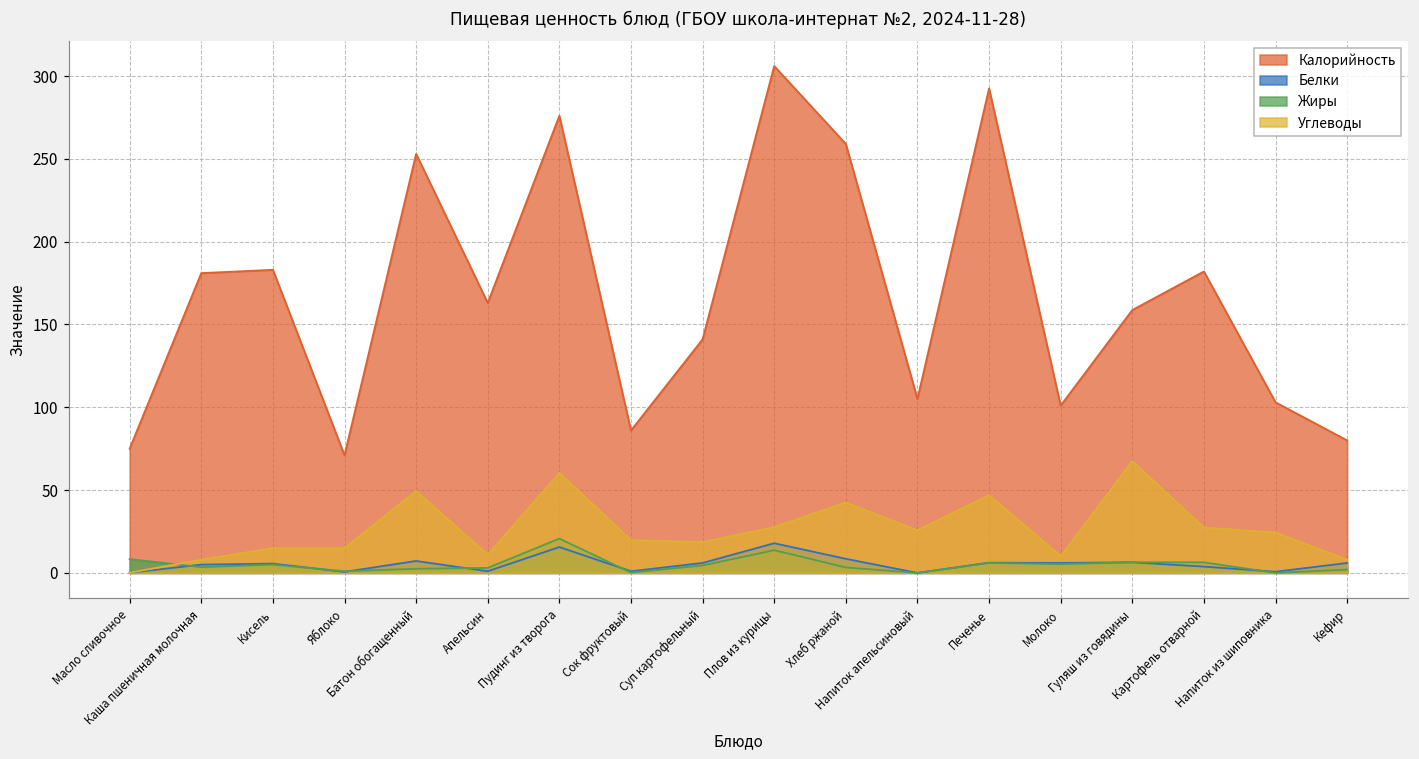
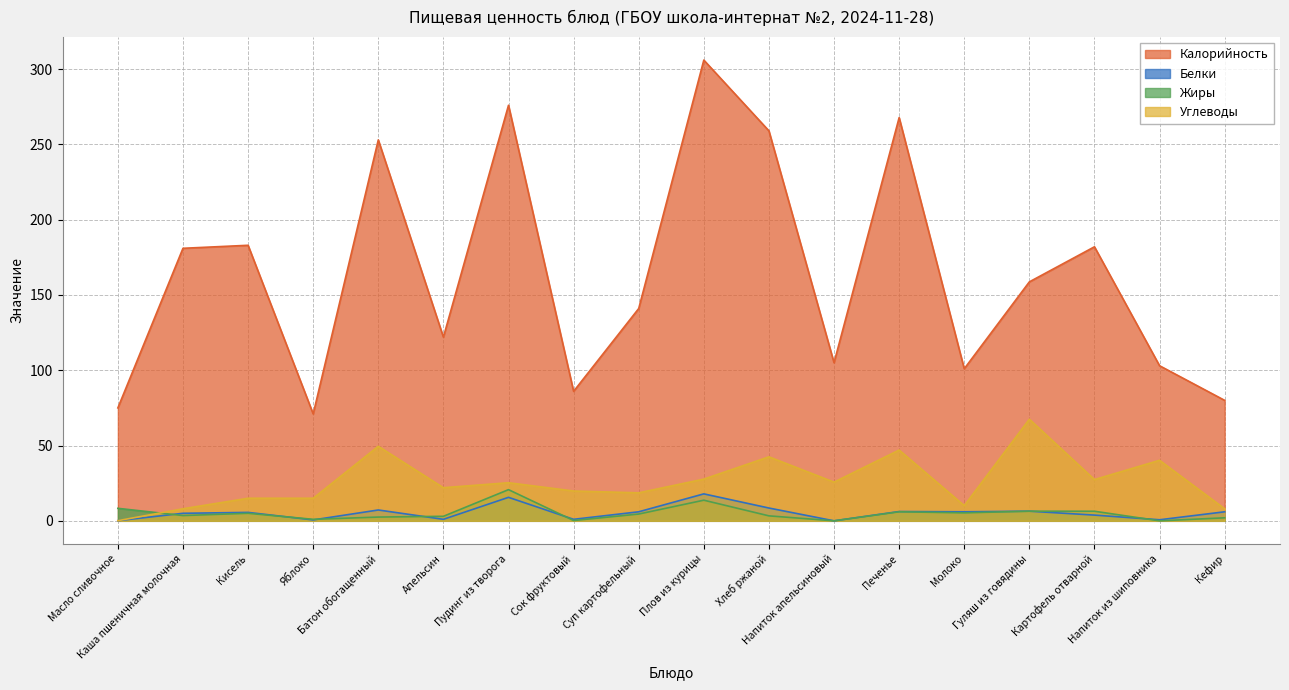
Калорийность, Апельсин: 163 -> 122
Углеводы, Апельсин: 11 -> 22
Углеводы, Пудинг из творога: 60 -> 25
Калорийность, Печенье: 293 -> 268
Углеводы, Напиток из шиповника: 24 -> 40
